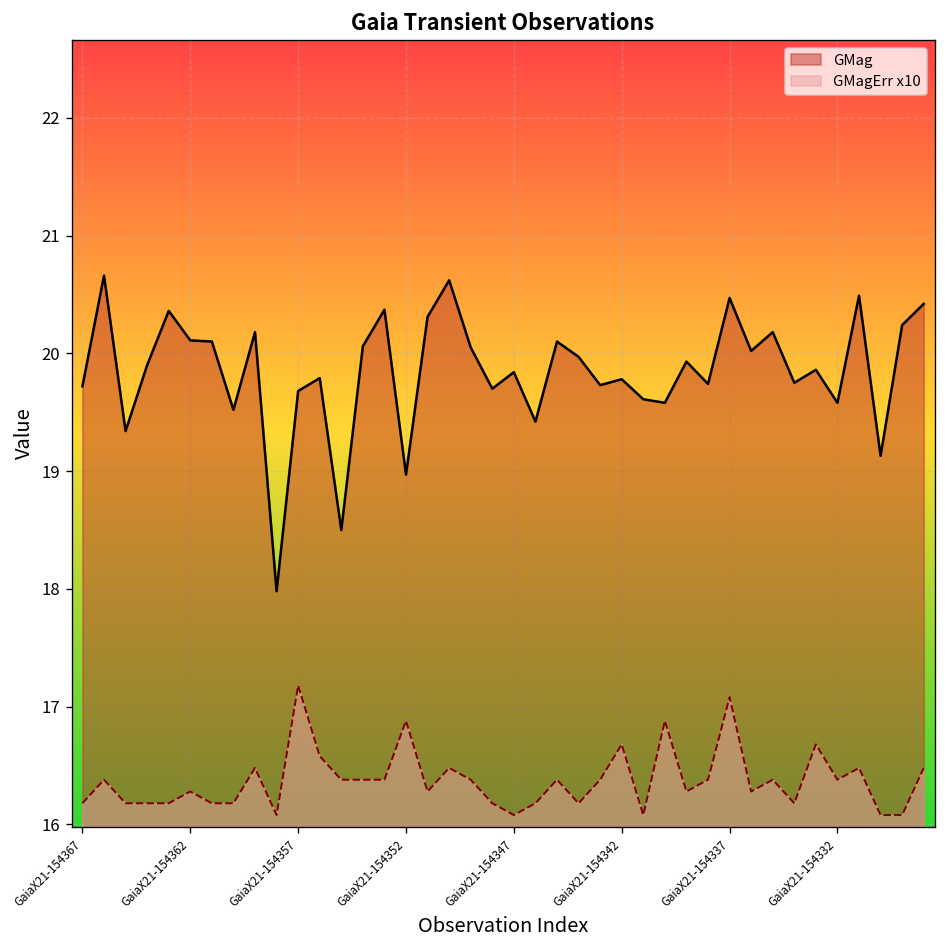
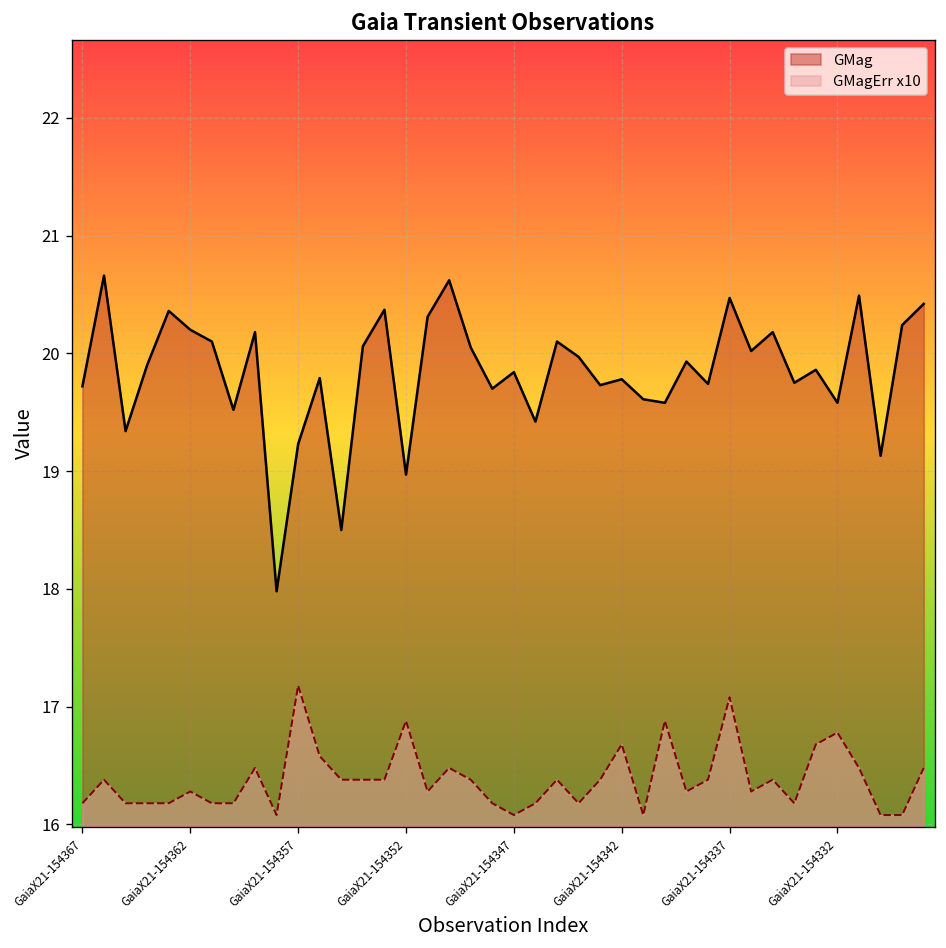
GMag, GaiaX21-154362: 20.1 -> 20.2
GMag, GaiaX21-154357: 19.7 -> 19.2
GMagErr x10, GaiaX21-154332: 16.4 -> 16.8
